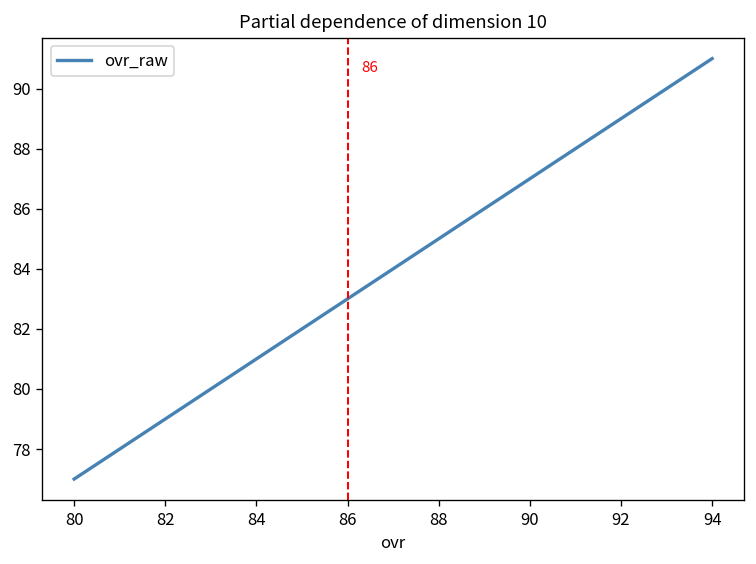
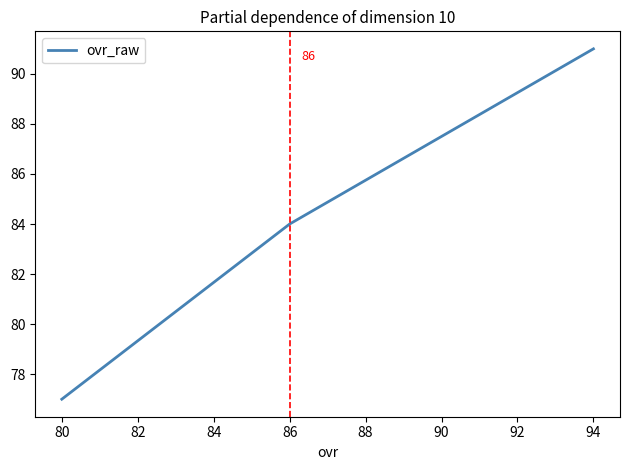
86: 83 -> 84
